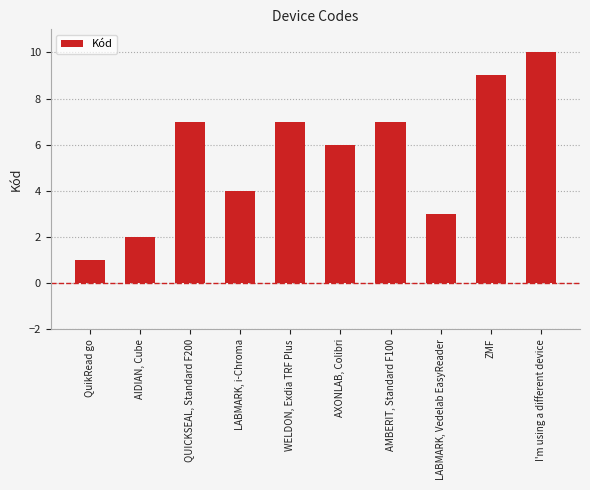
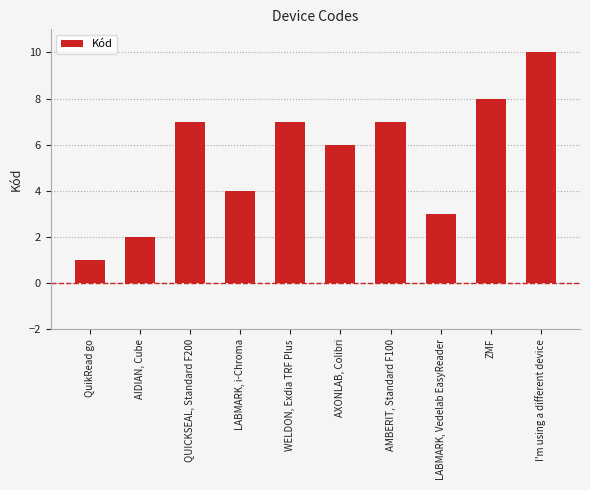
ZMF: 9 -> 8
